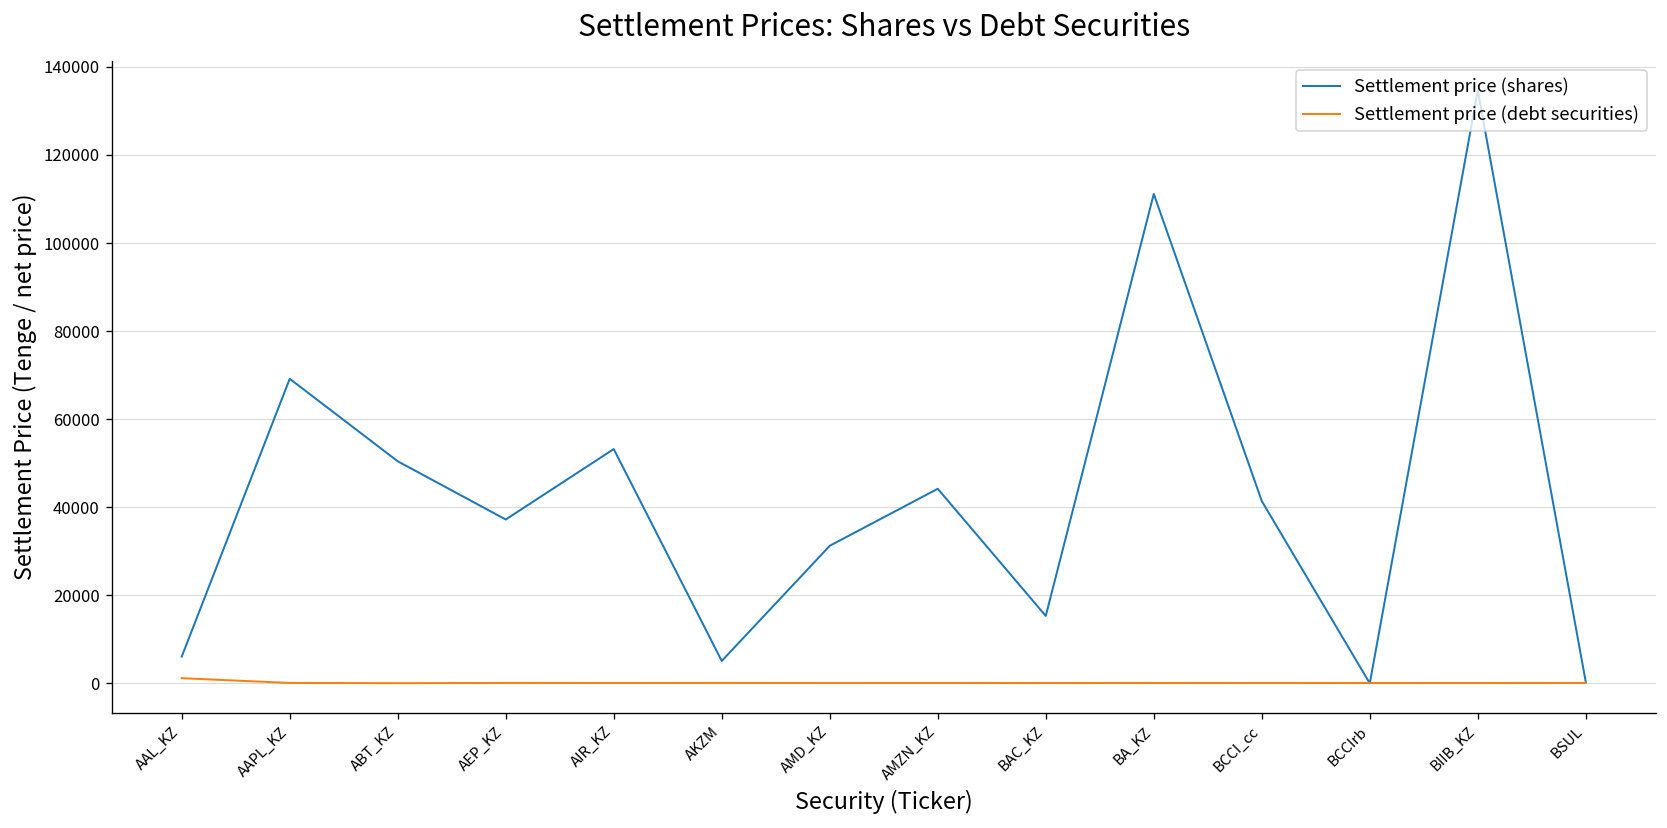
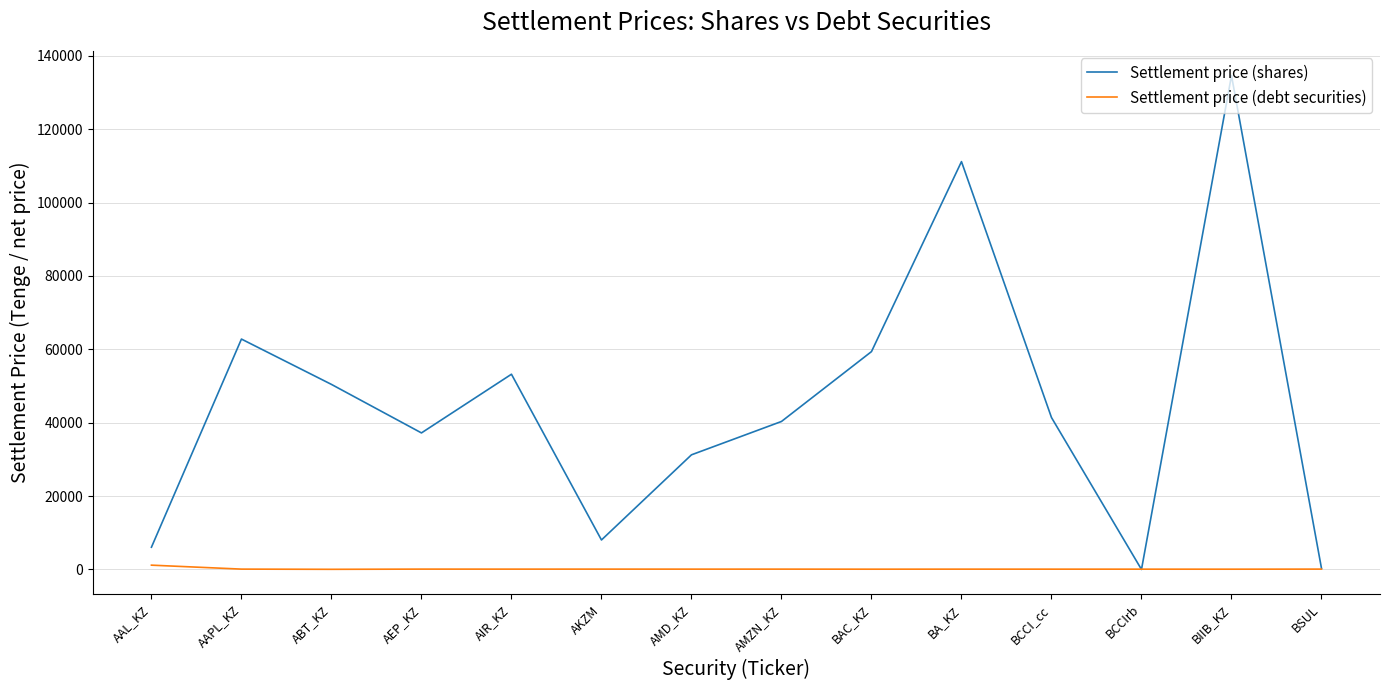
Settlement price (shares), AAPL_KZ: 69000 -> 63000
Settlement price (shares), AKZM: 5000 -> 8000
Settlement price (shares), AMZN_KZ: 44000 -> 40000
Settlement price (shares), BAC_KZ: 15000 -> 59000
